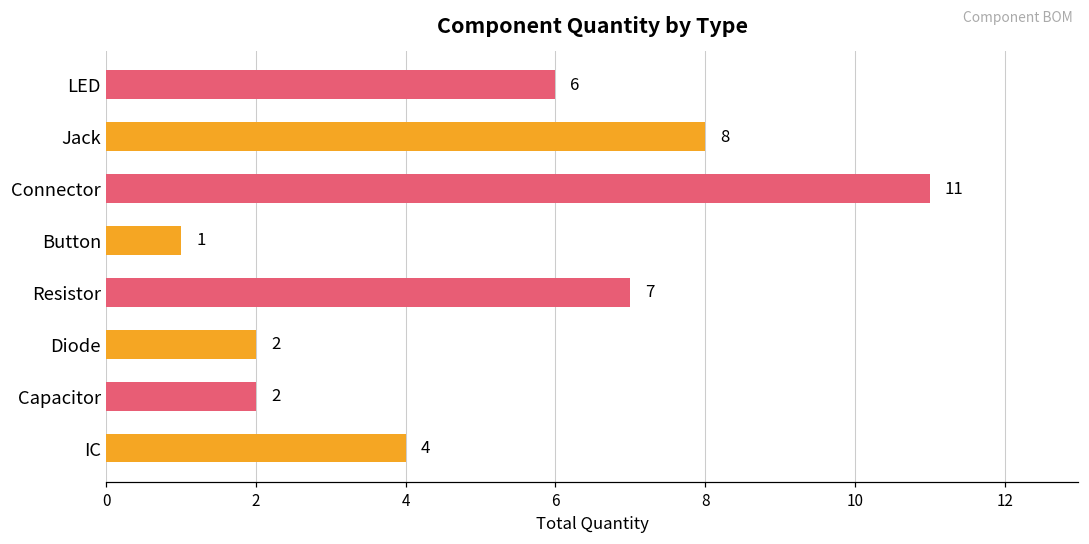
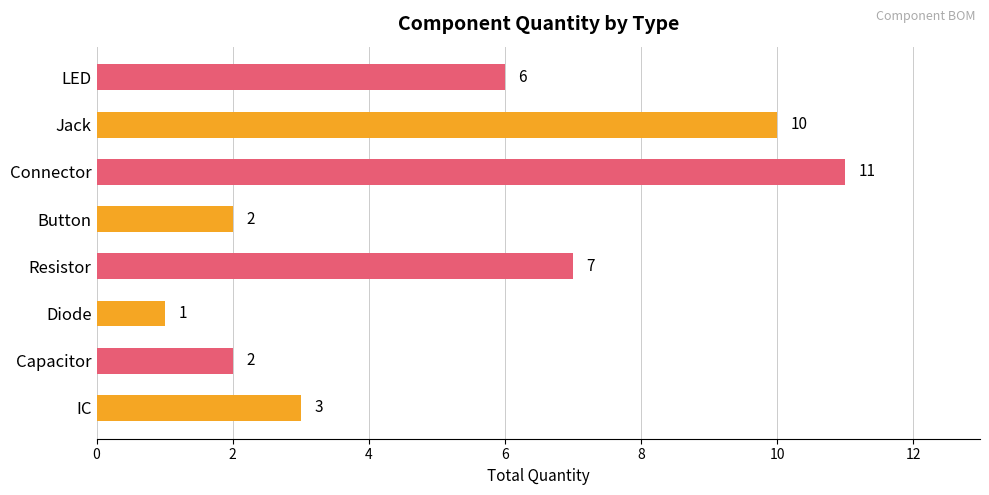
Jack: 8 -> 10
Button: 1 -> 2
Diode: 2 -> 1
IC: 4 -> 3
